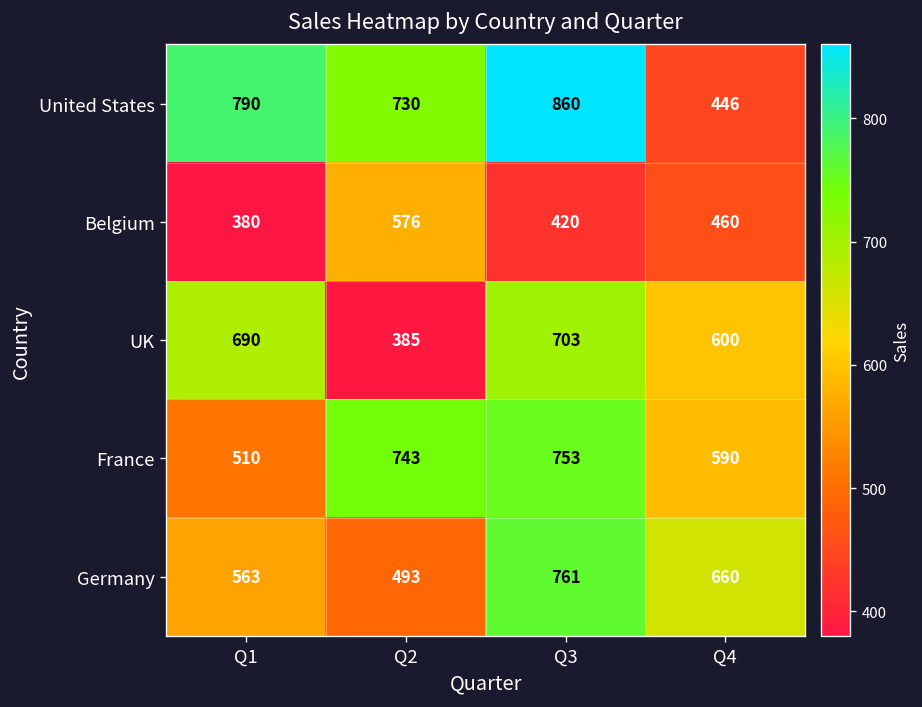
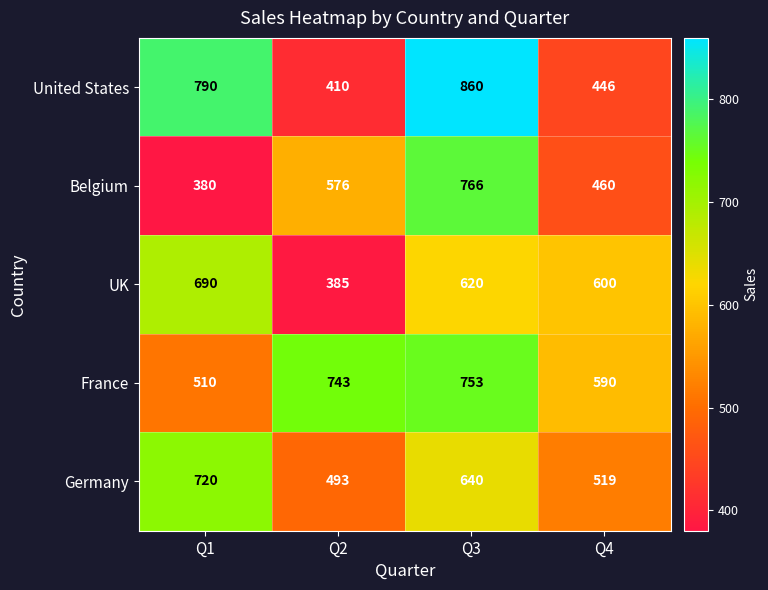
United States, Q2: 730 -> 410
Belgium, Q3: 420 -> 766
UK, Q3: 703 -> 620
Germany, Q1: 563 -> 720
Germany, Q3: 761 -> 640
Germany, Q4: 660 -> 519
